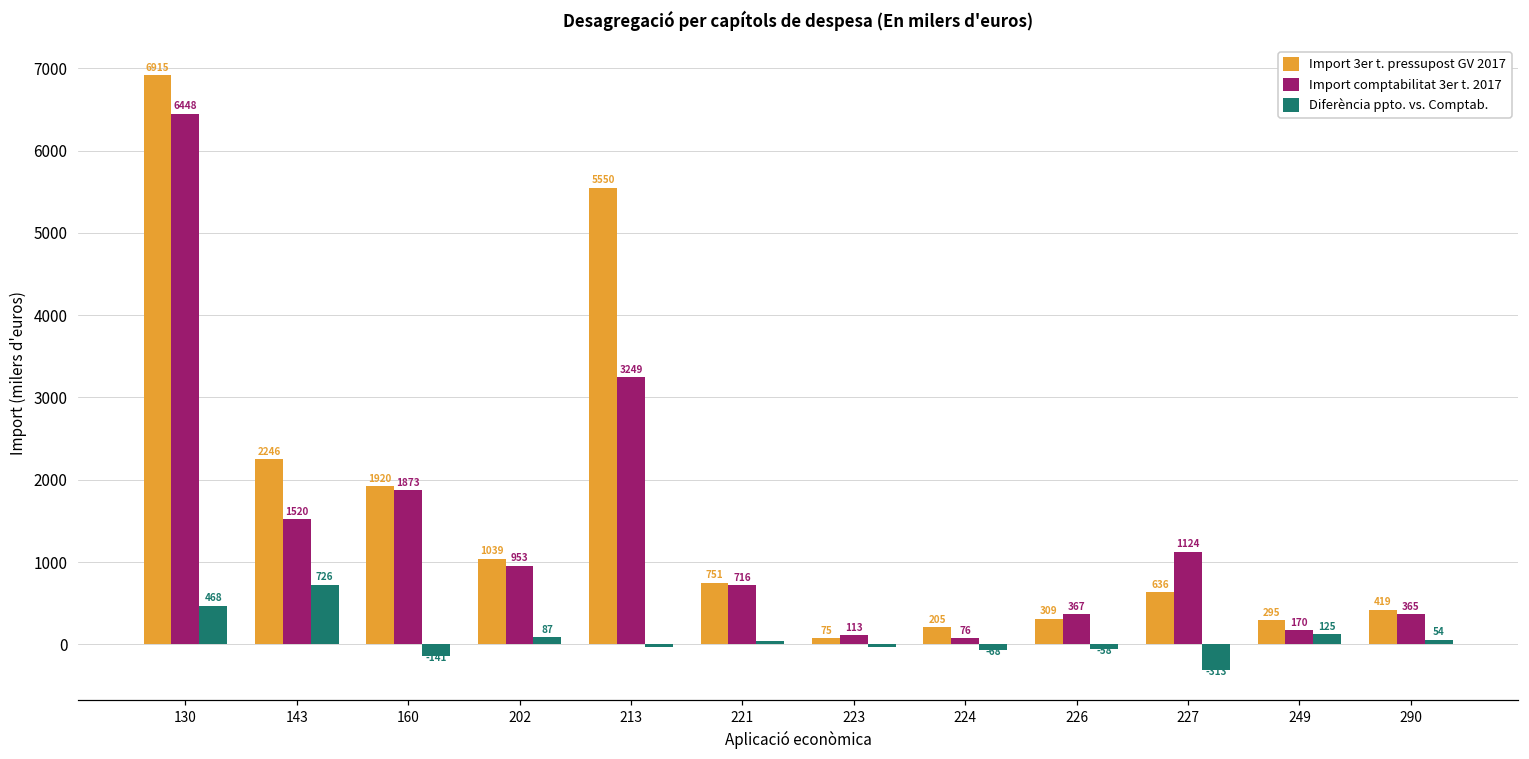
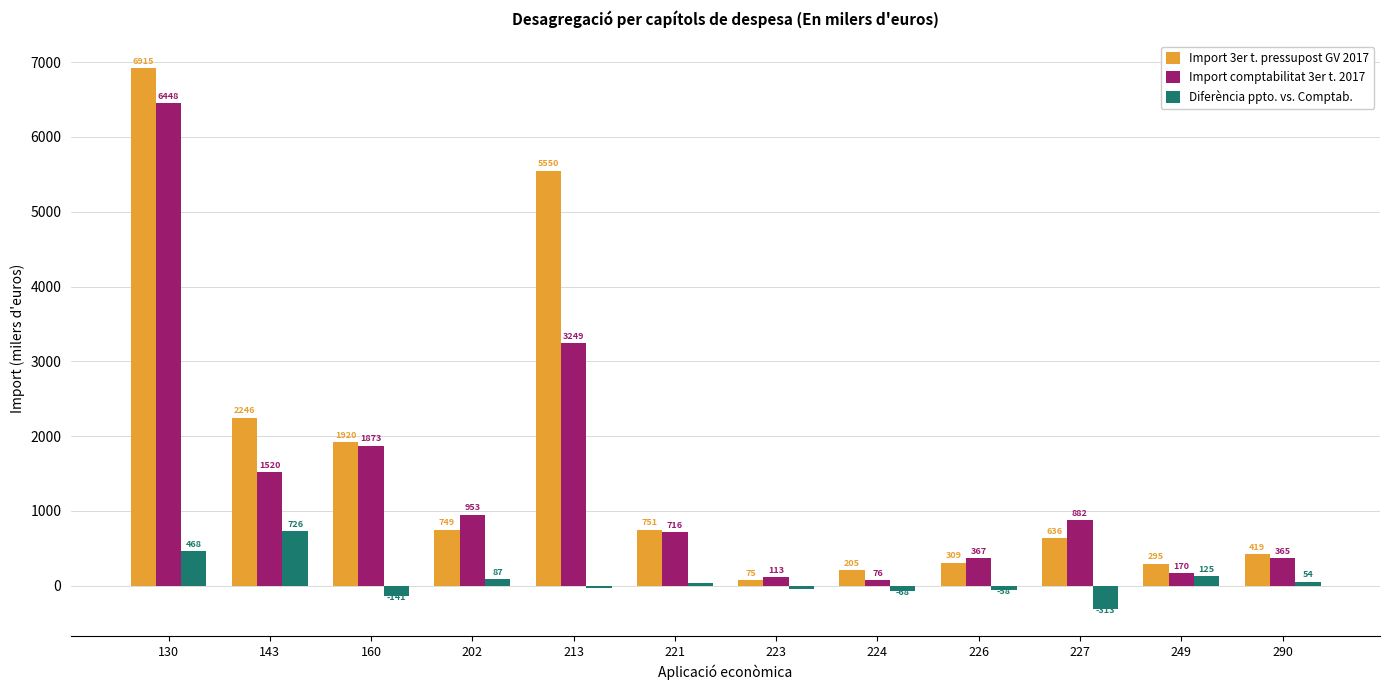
Import 3er t. pressupost GV 2017, 202: 1039 -> 749
Import comptabilitat 3er t. 2017, 227: 1124 -> 882
